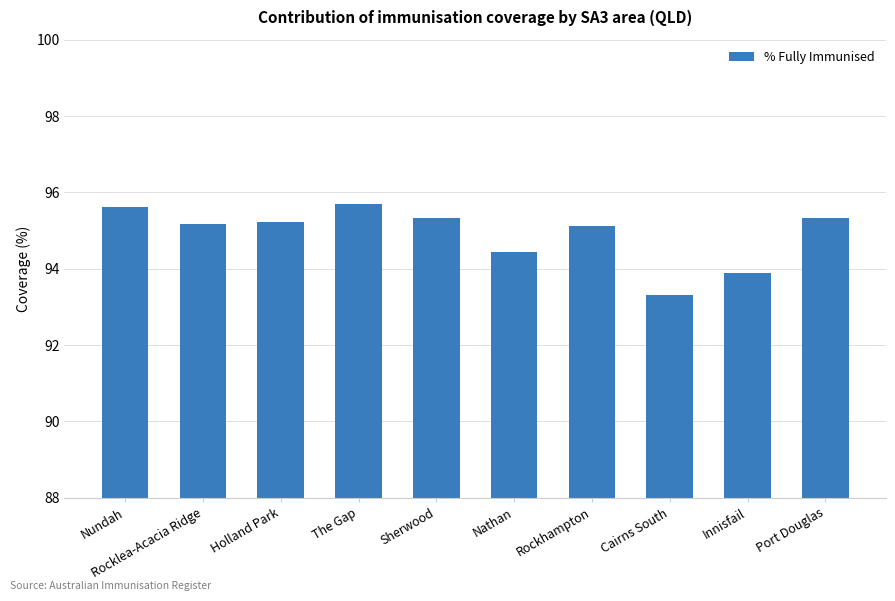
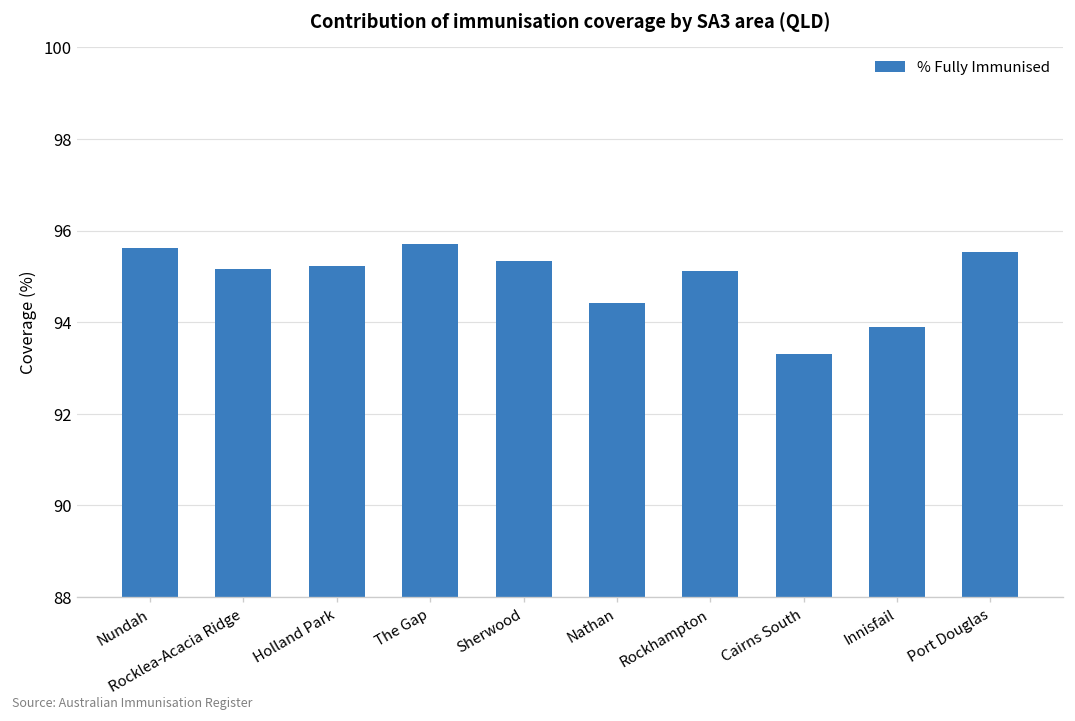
Port Douglas: 95.3 -> 95.5
